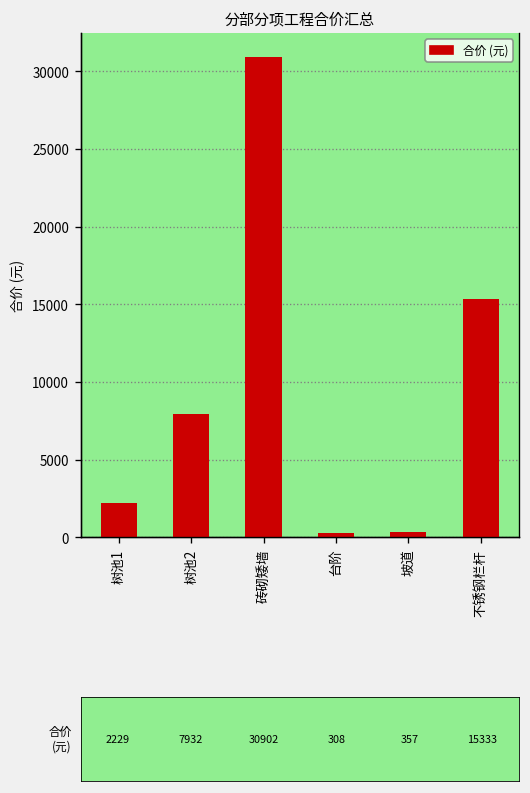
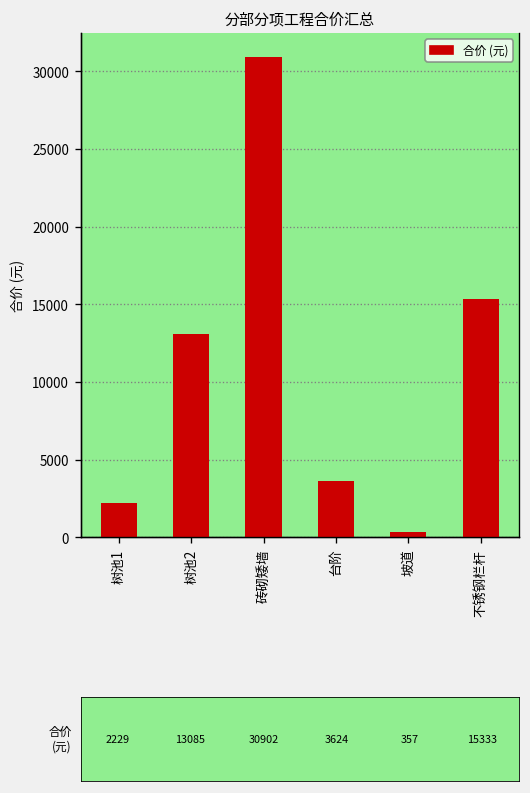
树池2: 7932 -> 13085
台阶: 308 -> 3624
